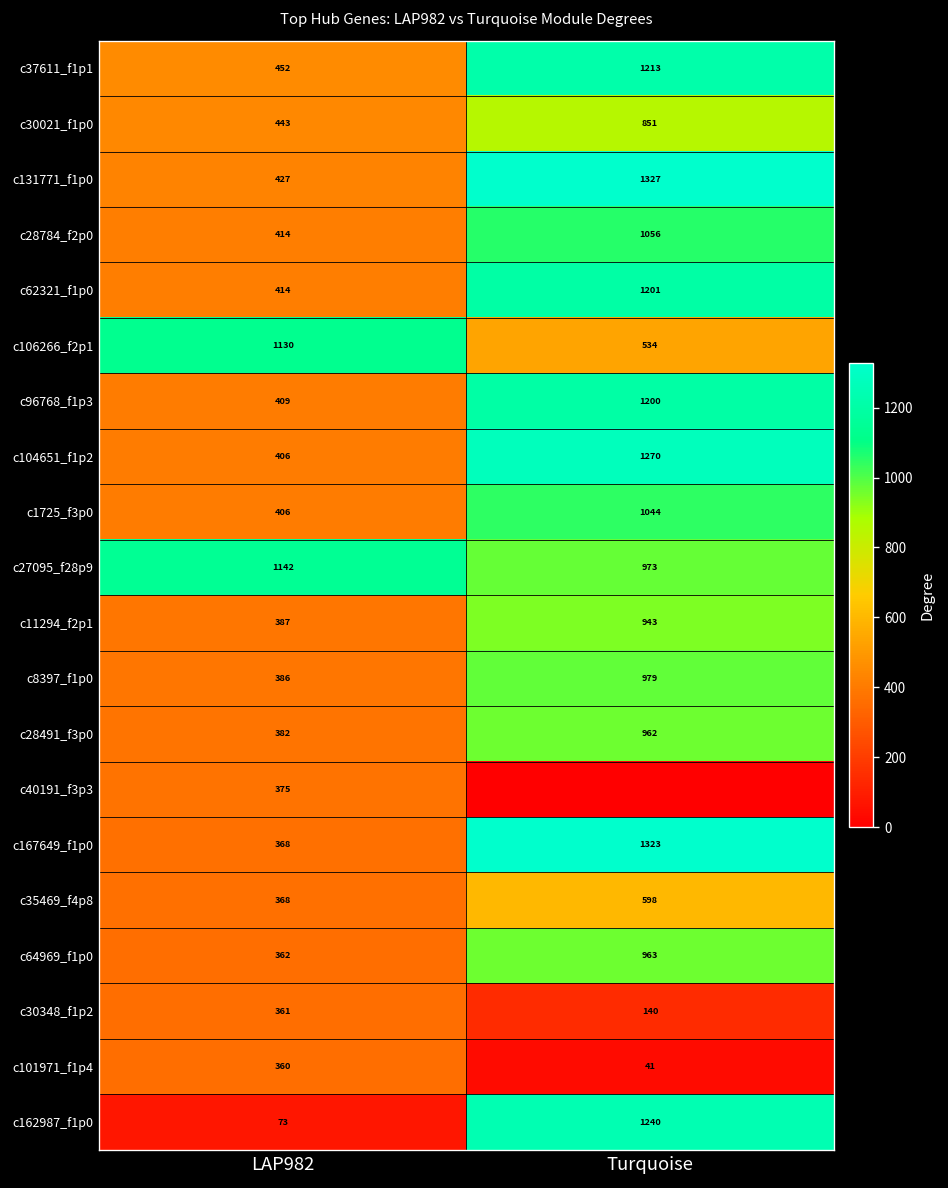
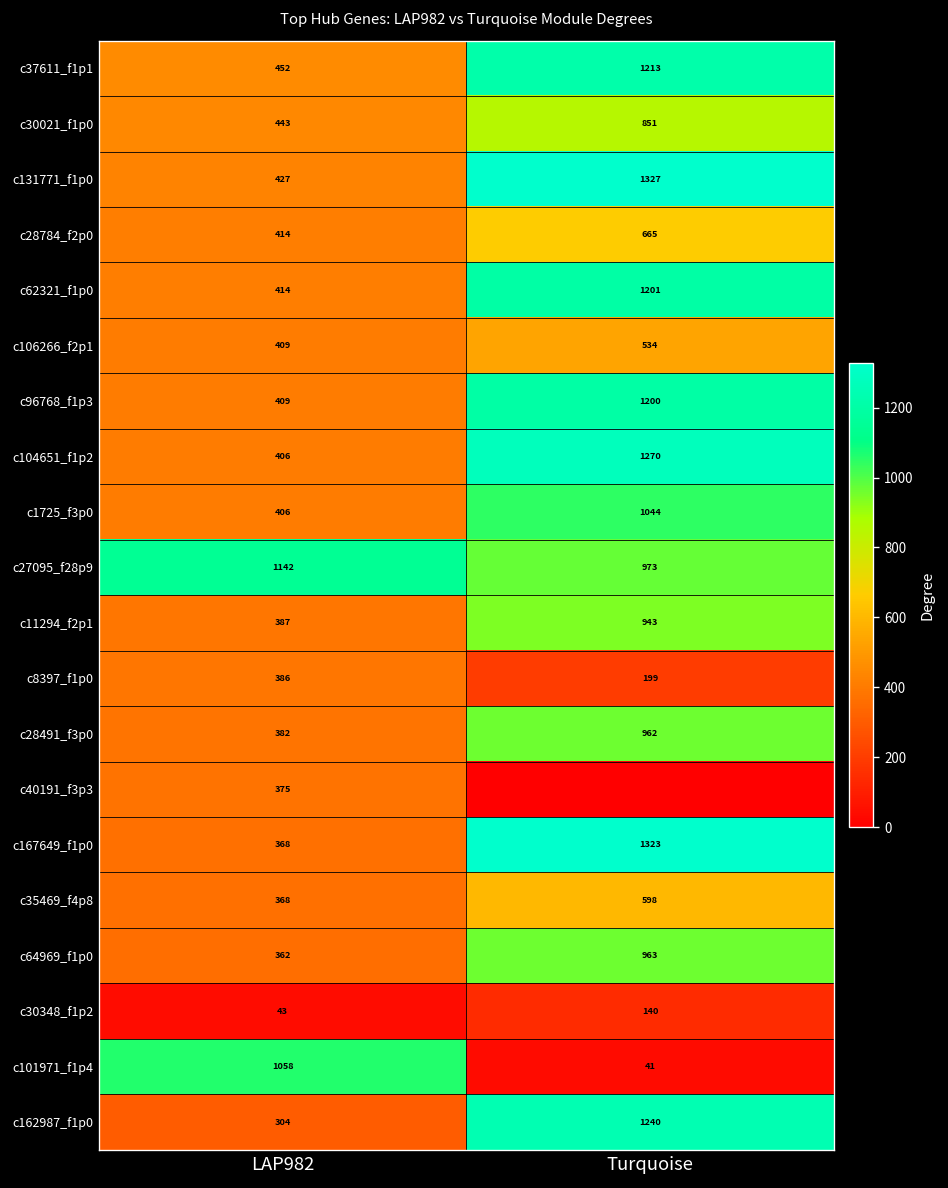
c28784_f2p0, Turquoise: 1056 -> 665
c106266_f2p1, LAP982: 1130 -> 409
c8397_f1p0, Turquoise: 979 -> 199
c30348_f1p2, LAP982: 361 -> 43
c101971_f1p4, LAP982: 360 -> 1058
c162987_f1p0, LAP982: 73 -> 304
